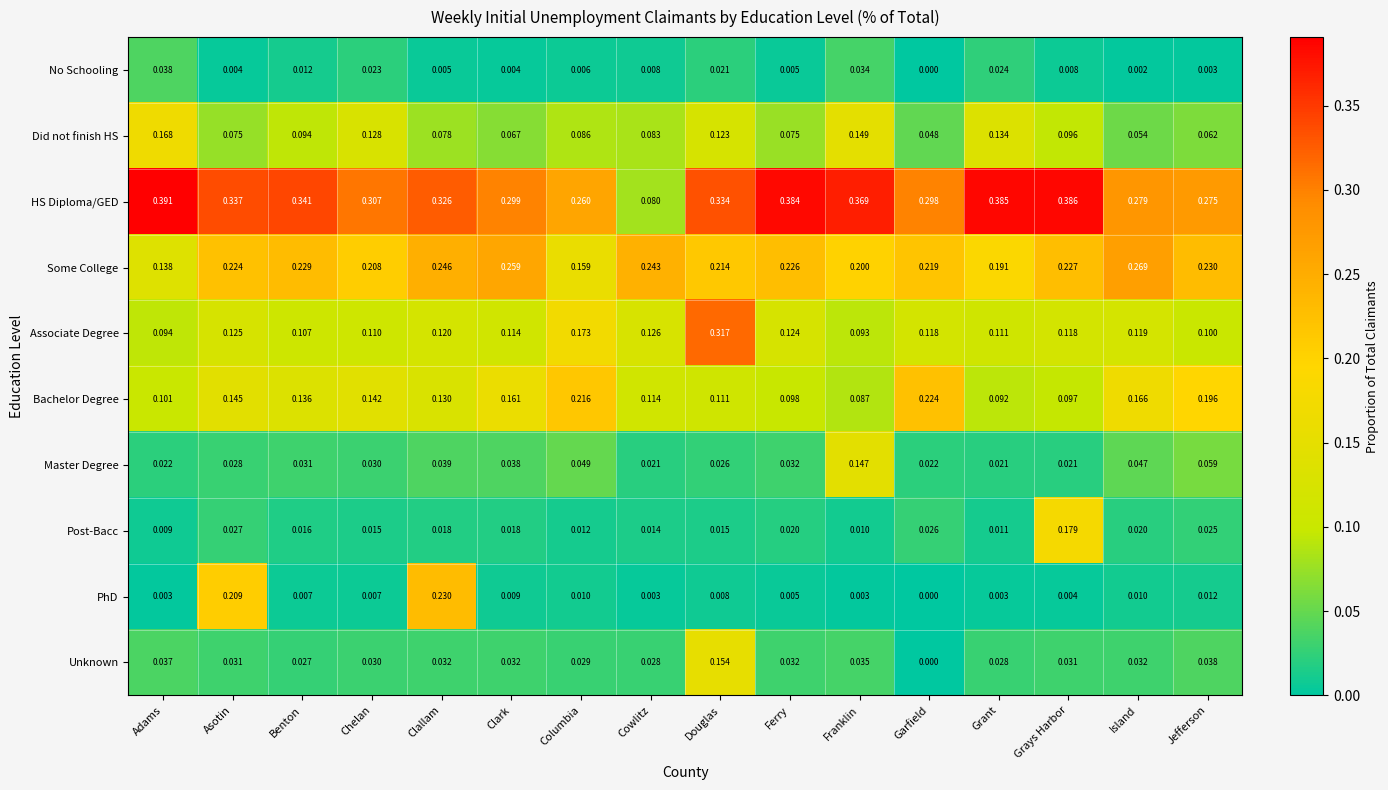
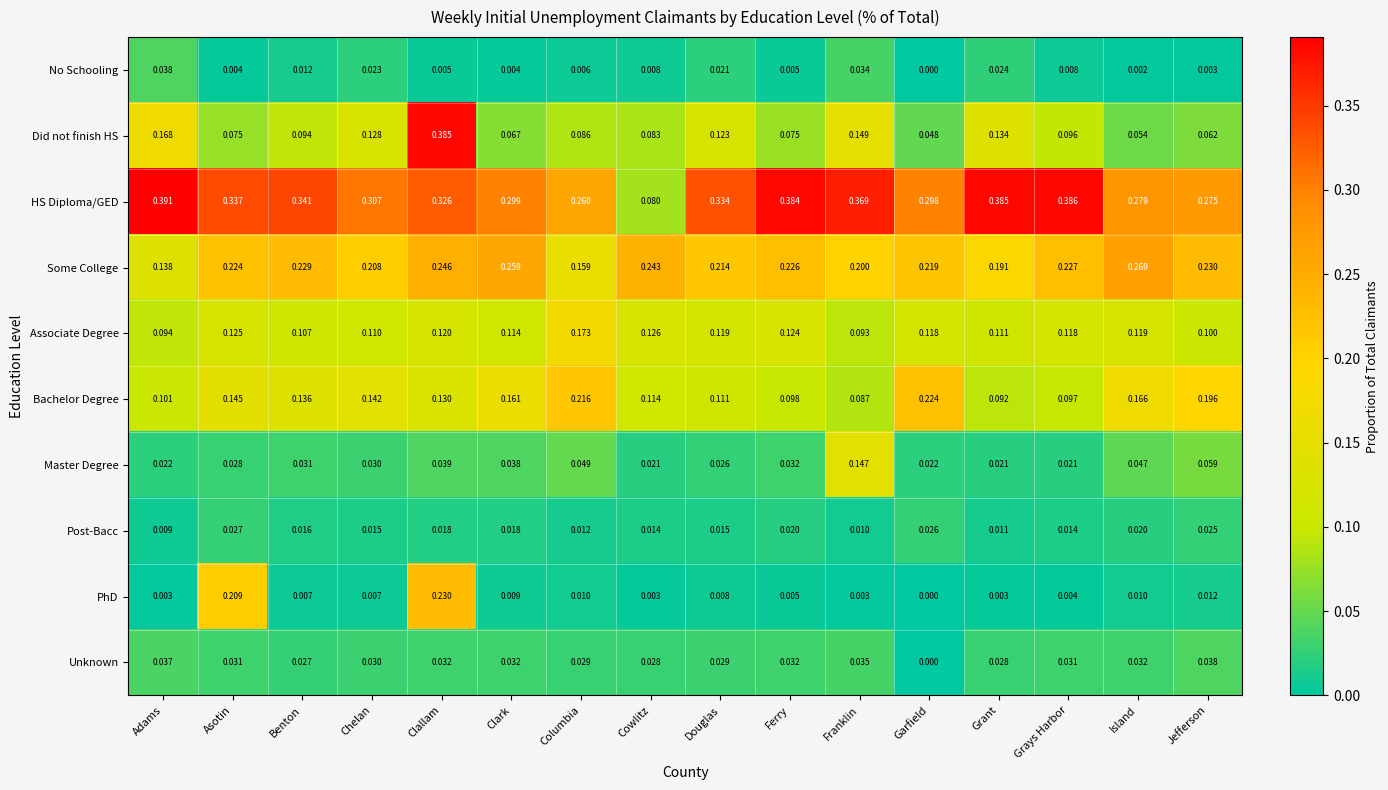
Did not finish HS, Clallam: 0.078 -> 0.385
Associate Degree, Douglas: 0.317 -> 0.119
Post-Bacc, Grays Harbor: 0.179 -> 0.014
Unknown, Douglas: 0.154 -> 0.029
